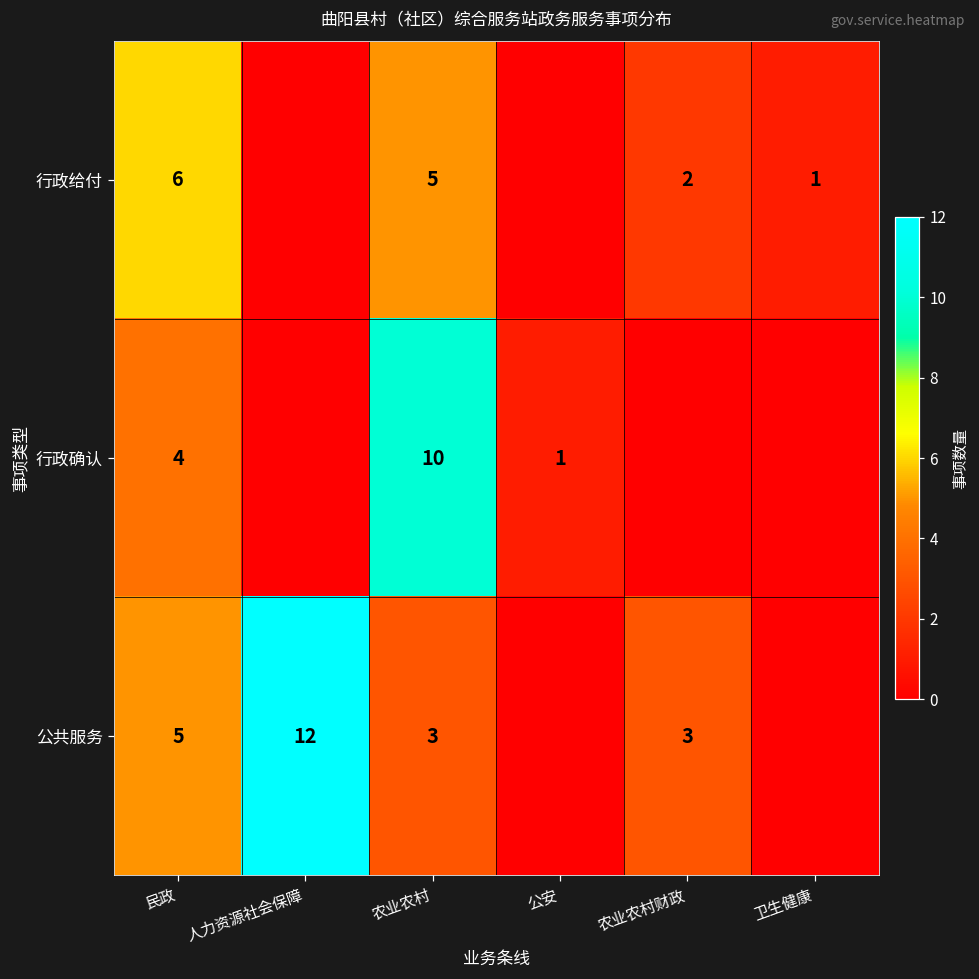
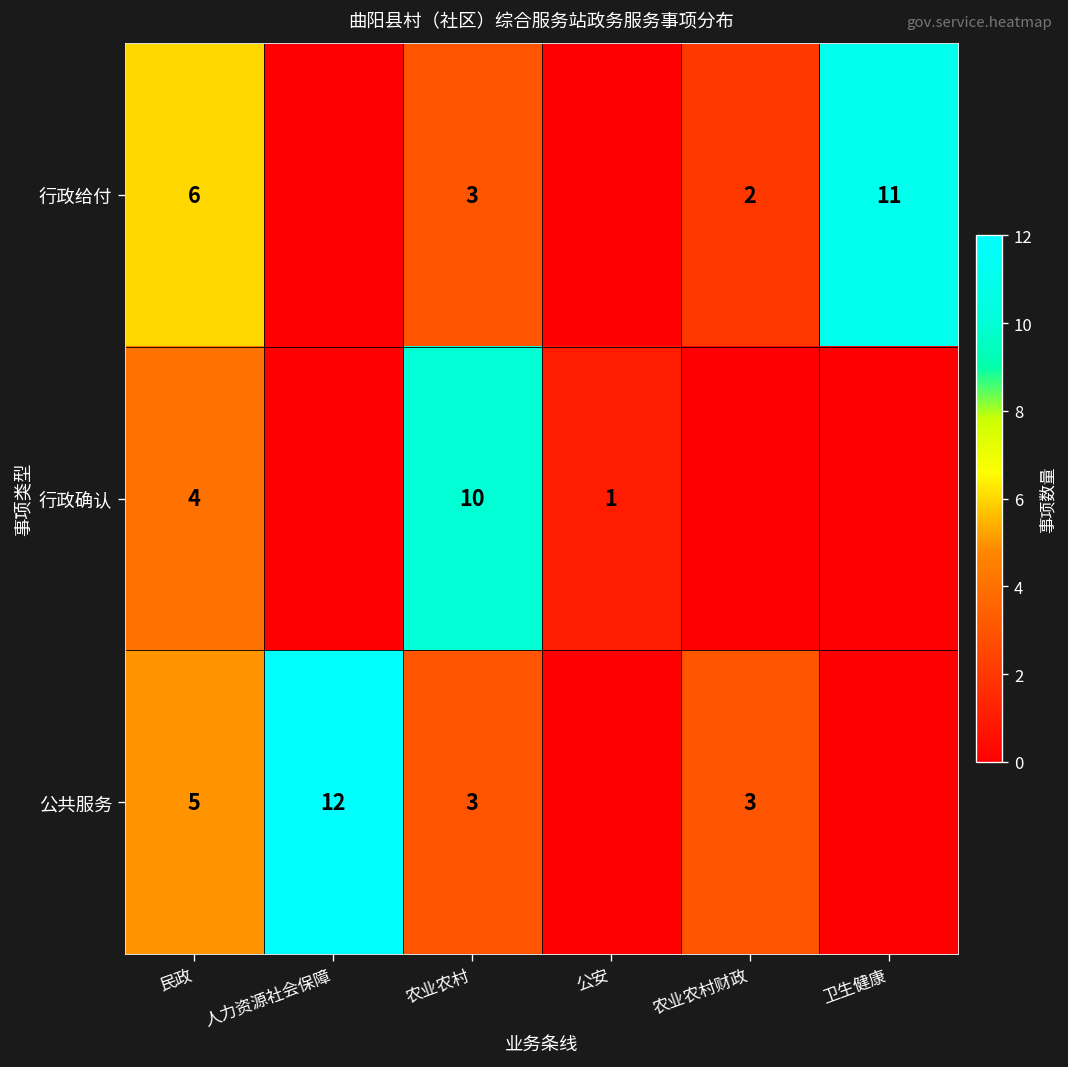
行政给付, 农业农村: 5 -> 3
行政给付, 卫生健康: 1 -> 11
